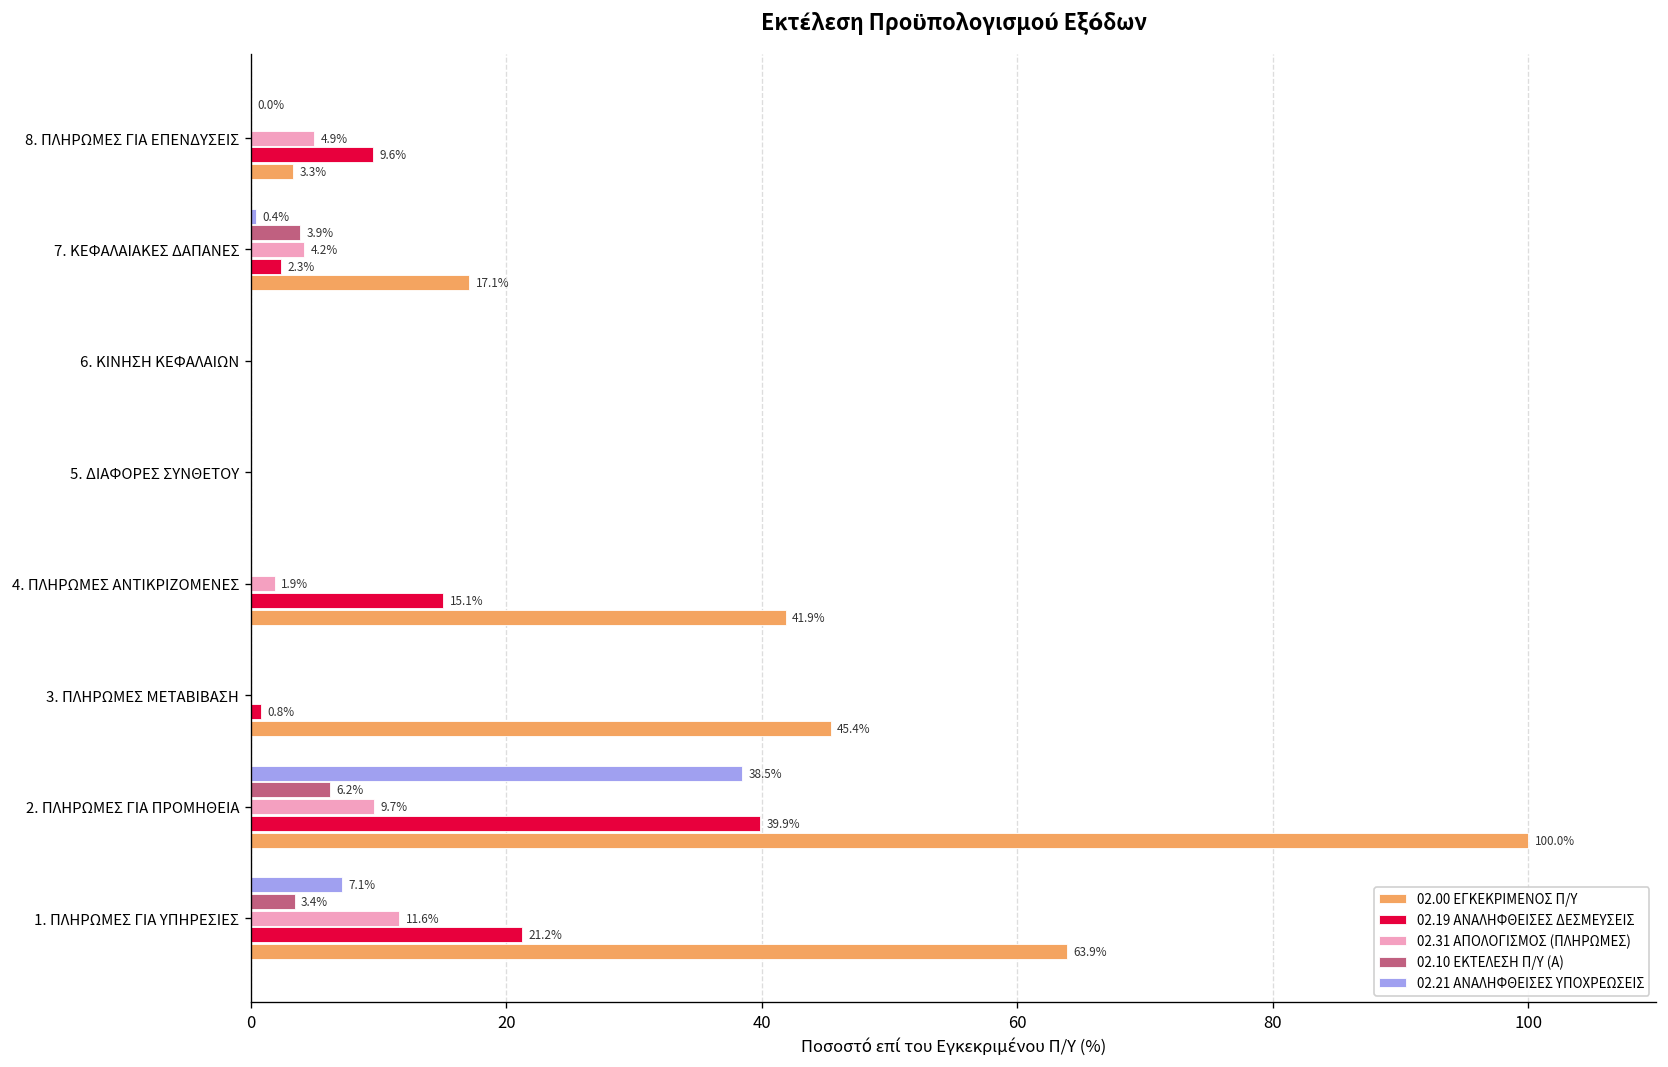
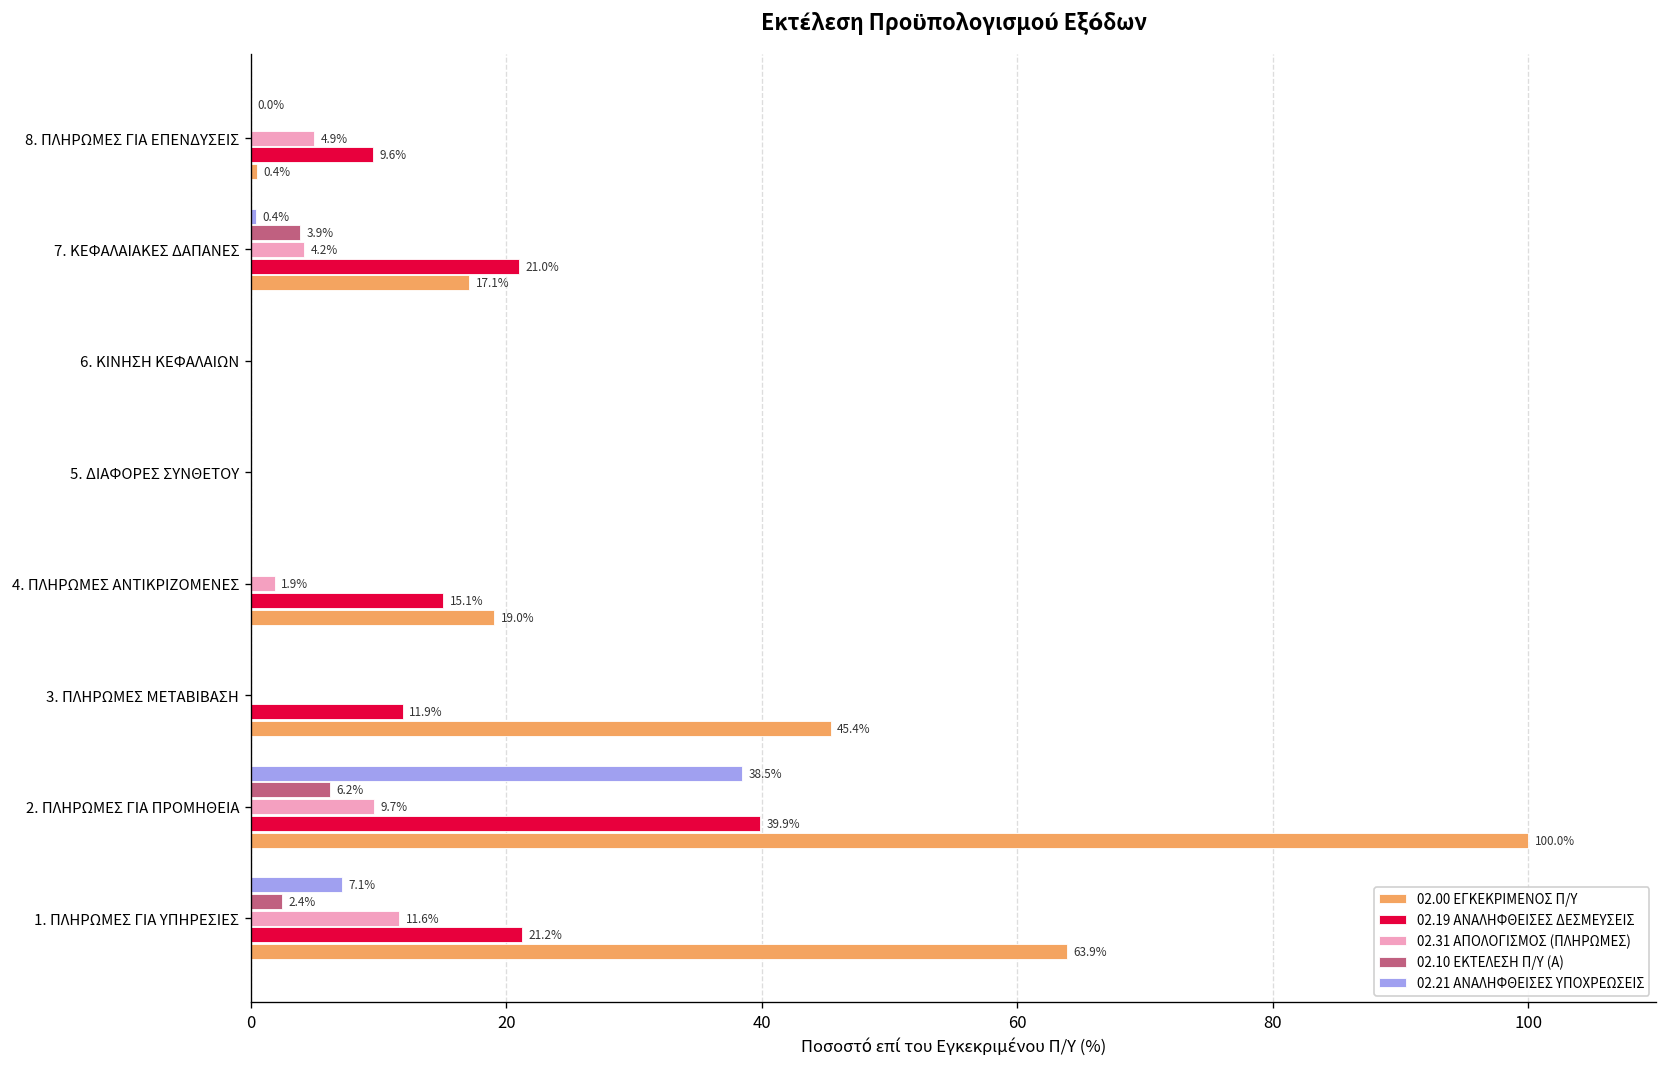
02.00 ΕΓΚΕΚΡΙΜΕΝΟΣ Π/Υ, 8. ΠΛΗΡΩΜΕΣ ΓΙΑ ΕΠΕΝΔΥΣΕΙΣ: 3.3% -> 0.4%
02.19 ΑΝΑΛΗΦΘΕΙΣΕΣ ΔΕΣΜΕΥΣΕΙΣ, 7. ΚΕΦΑΛΑΙΑΚΕΣ ΔΑΠΑΝΕΣ: 2.3% -> 21.0%
02.00 ΕΓΚΕΚΡΙΜΕΝΟΣ Π/Υ, 4. ΠΛΗΡΩΜΕΣ ΑΝΤΙΚΡΙΖΟΜΕΝΕΣ: 41.9% -> 19.0%
02.19 ΑΝΑΛΗΦΘΕΙΣΕΣ ΔΕΣΜΕΥΣΕΙΣ, 3. ΠΛΗΡΩΜΕΣ ΜΕΤΑΒΙΒΑΣΗ: 0.8% -> 11.9%
02.10 ΕΚΤΕΛΕΣΗ Π/Υ (Α), 1. ΠΛΗΡΩΜΕΣ ΓΙΑ ΥΠΗΡΕΣΙΕΣ: 3.4% -> 2.4%
